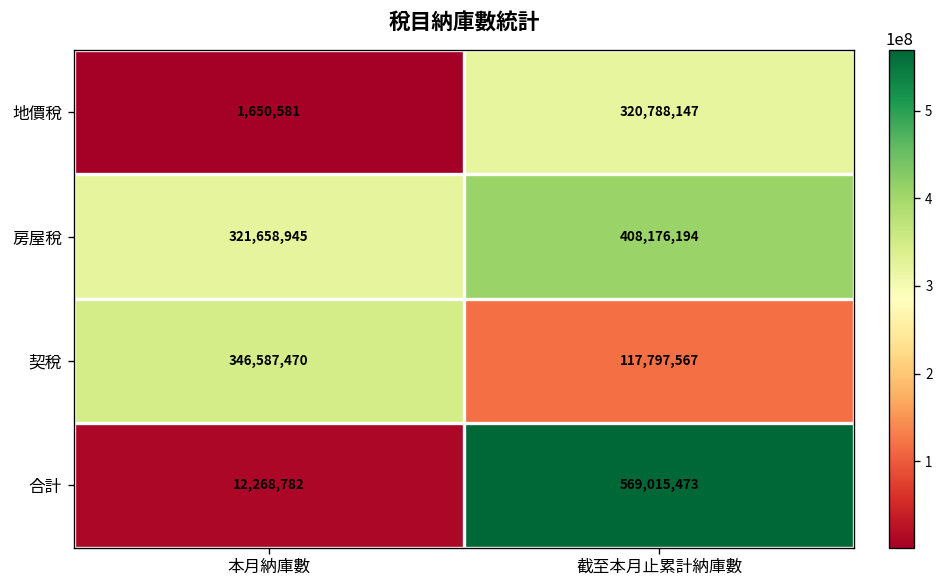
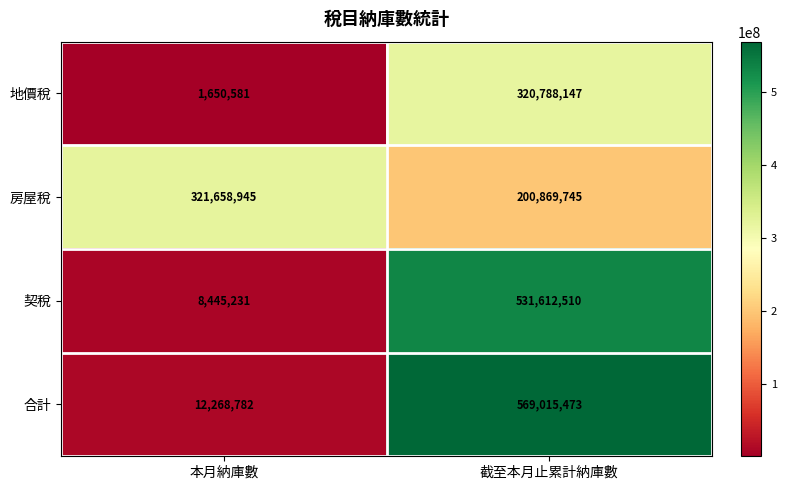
房屋稅, 截至本月止累計納庫數: 408,176,194 -> 200,869,745
契稅, 本月納庫數: 346,587,470 -> 8,445,231
契稅, 截至本月止累計納庫數: 117,797,567 -> 531,612,510
